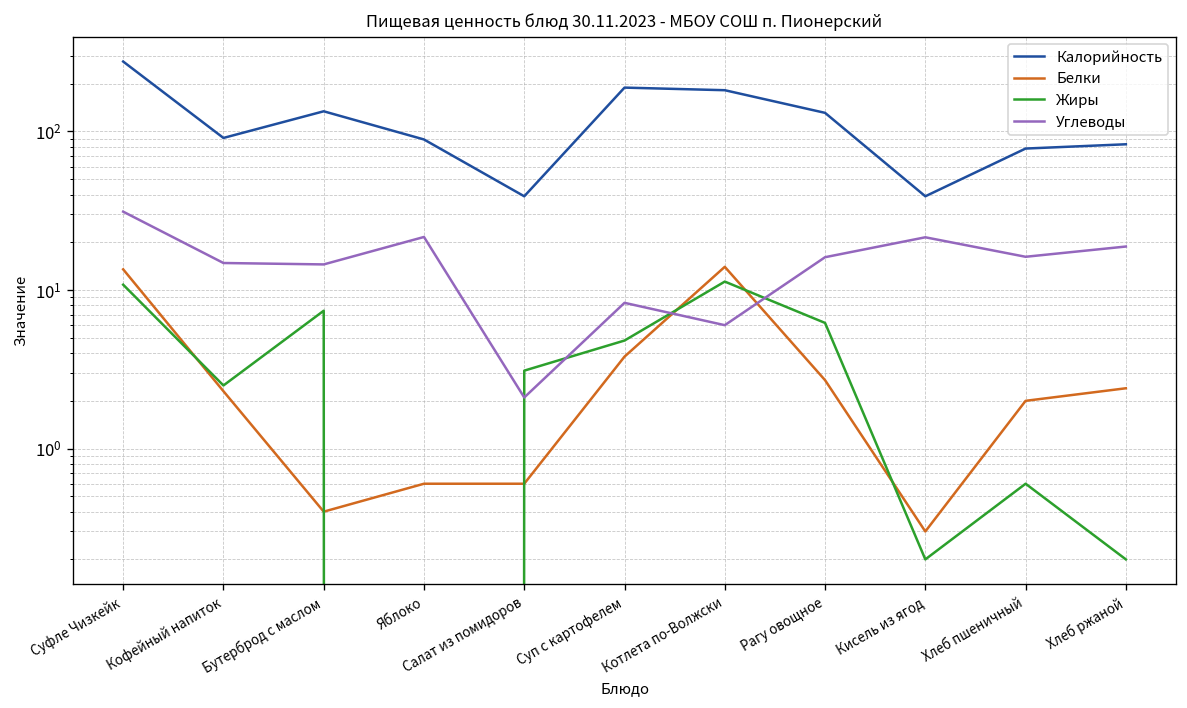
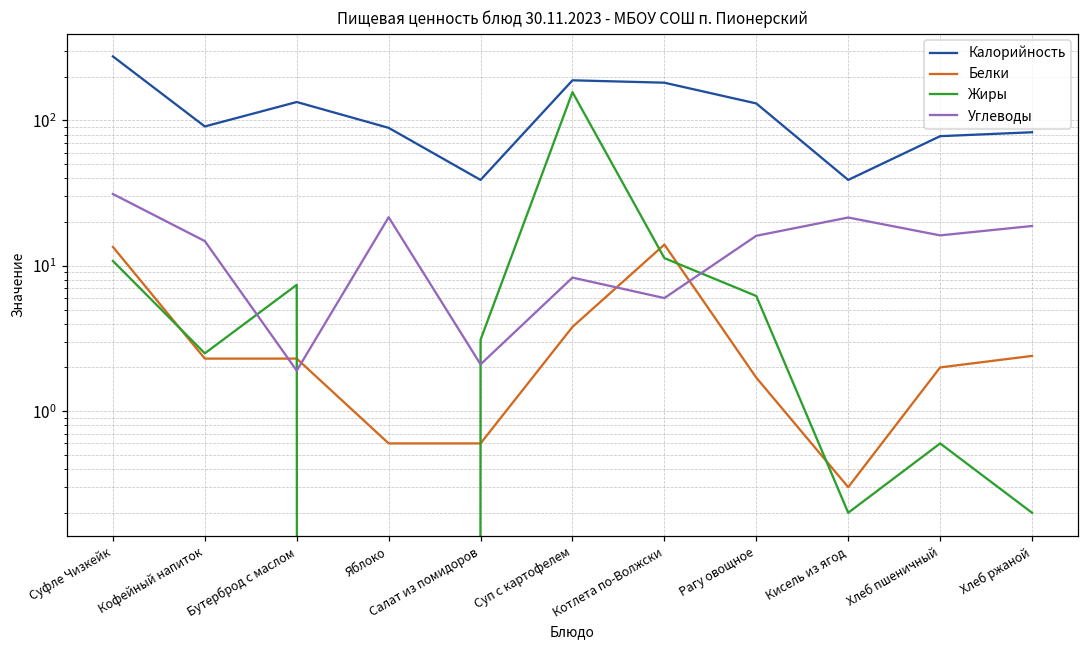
Белки, Бутерброд с маслом: 0.4 -> 2.3
Углеводы, Бутерброд с маслом: 15 -> 1.9
Жиры, Суп с картофелем: 4.8 -> 160
Белки, Рагу овощное: 2.7 -> 1.7
